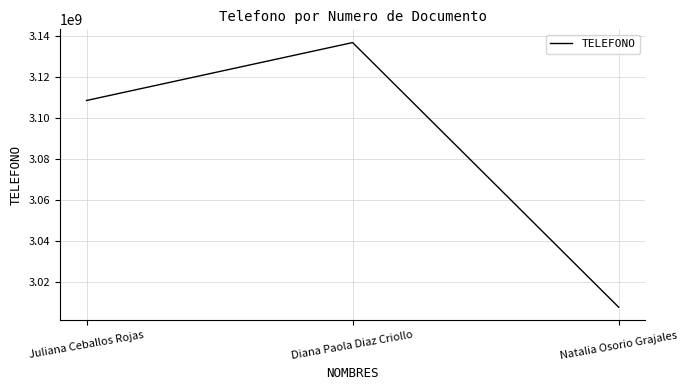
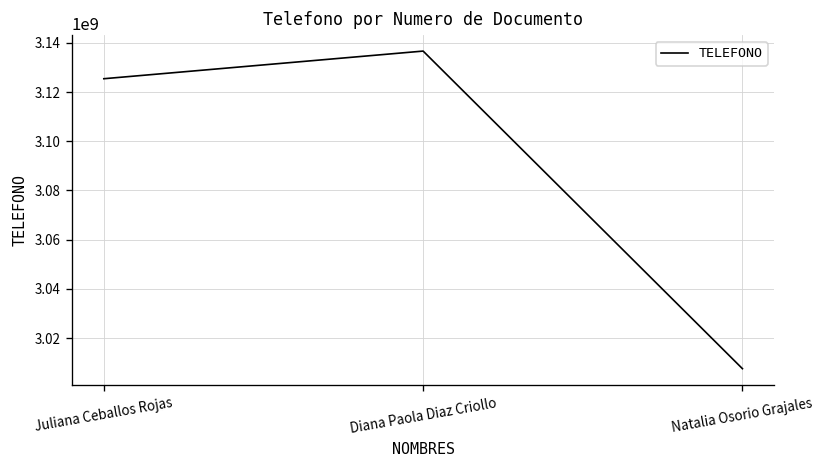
Juliana Ceballos Rojas: 3108000000 -> 3125000000
